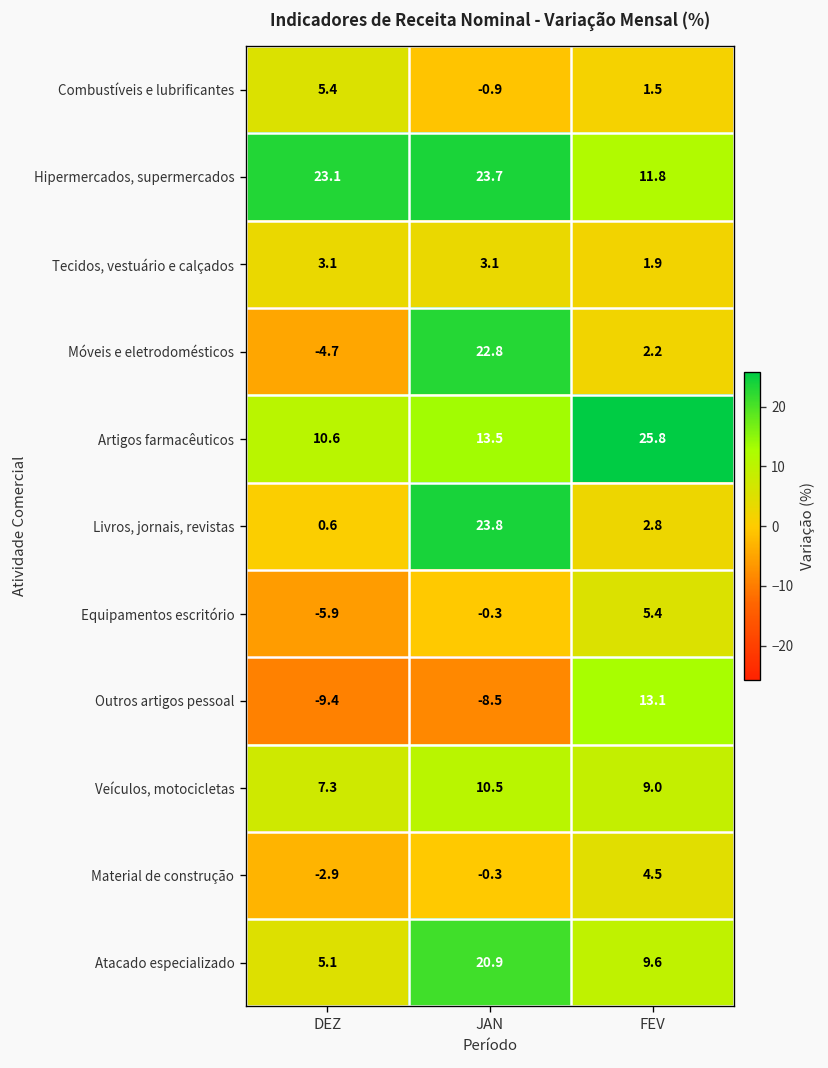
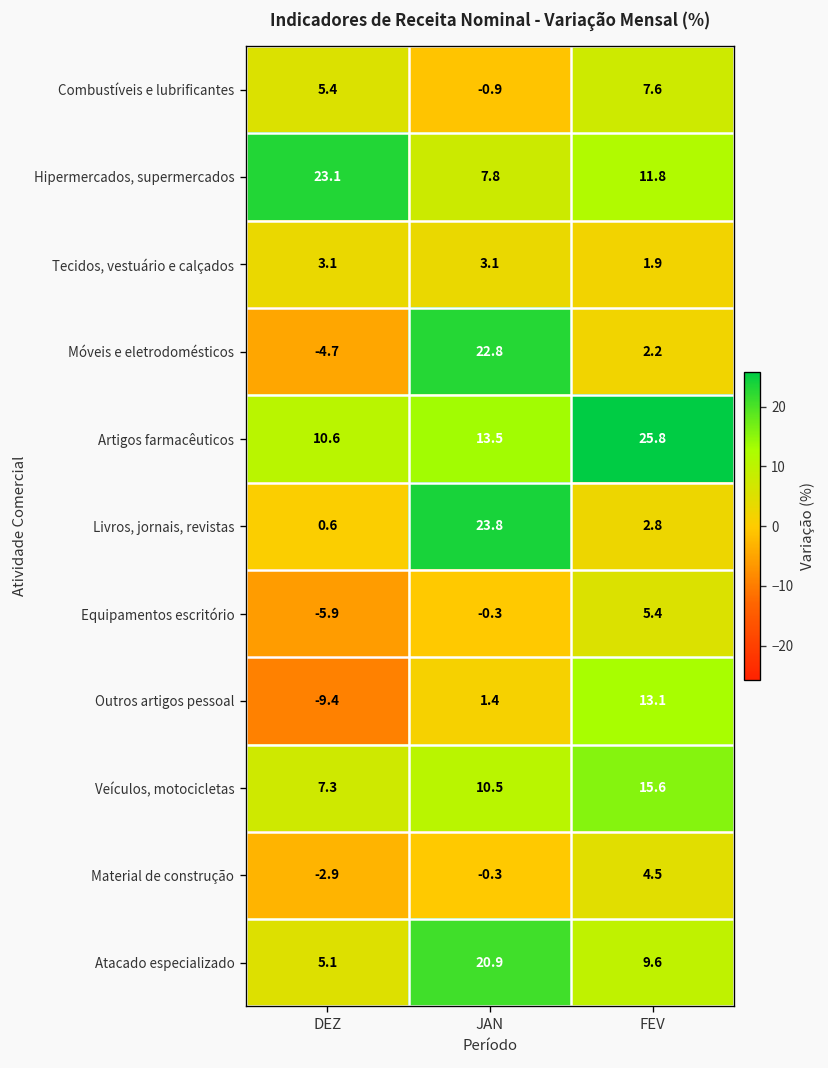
Combustíveis e lubrificantes, FEV: 1.5 -> 7.6
Hipermercados, supermercados, JAN: 23.7 -> 7.8
Outros artigos pessoal, JAN: -8.5 -> 1.4
Veículos, motocicletas, FEV: 9.0 -> 15.6
